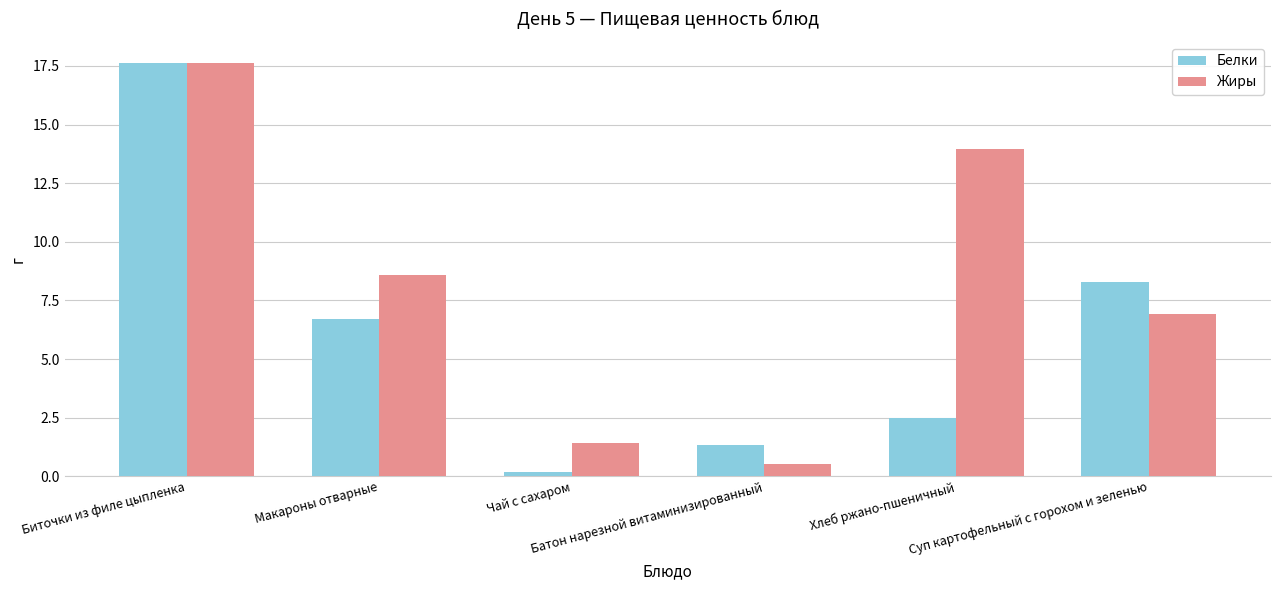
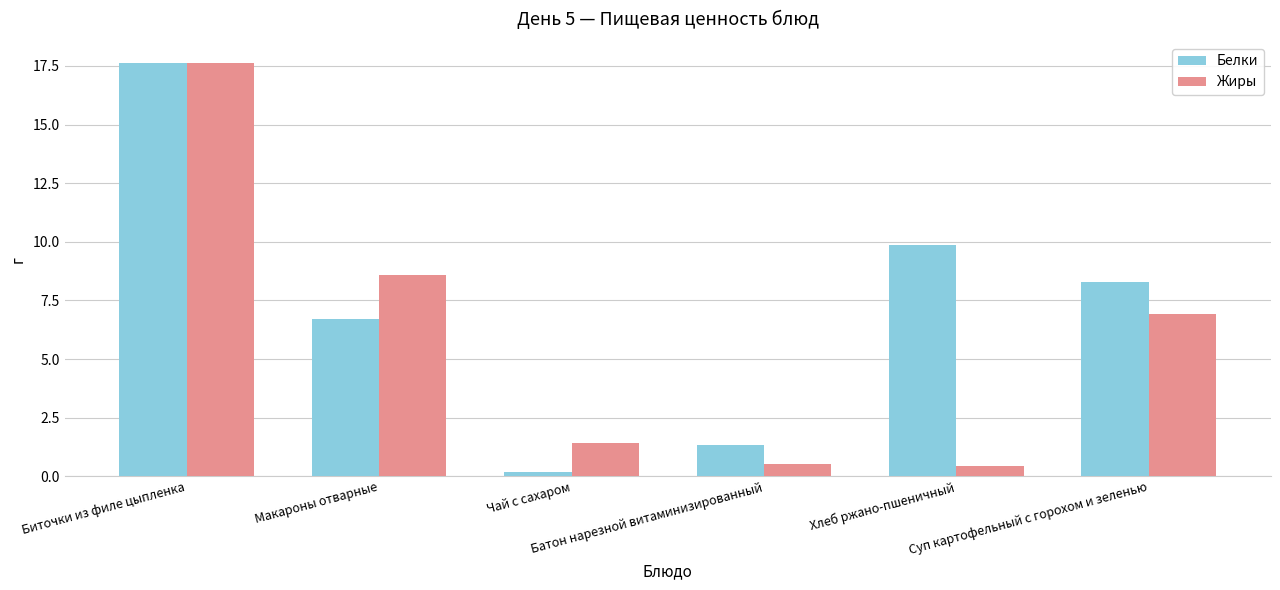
Белки, Хлеб ржано-пшеничный: 2.5 -> 9.9
Жиры, Хлеб ржано-пшеничный: 14.0 -> 0.5
